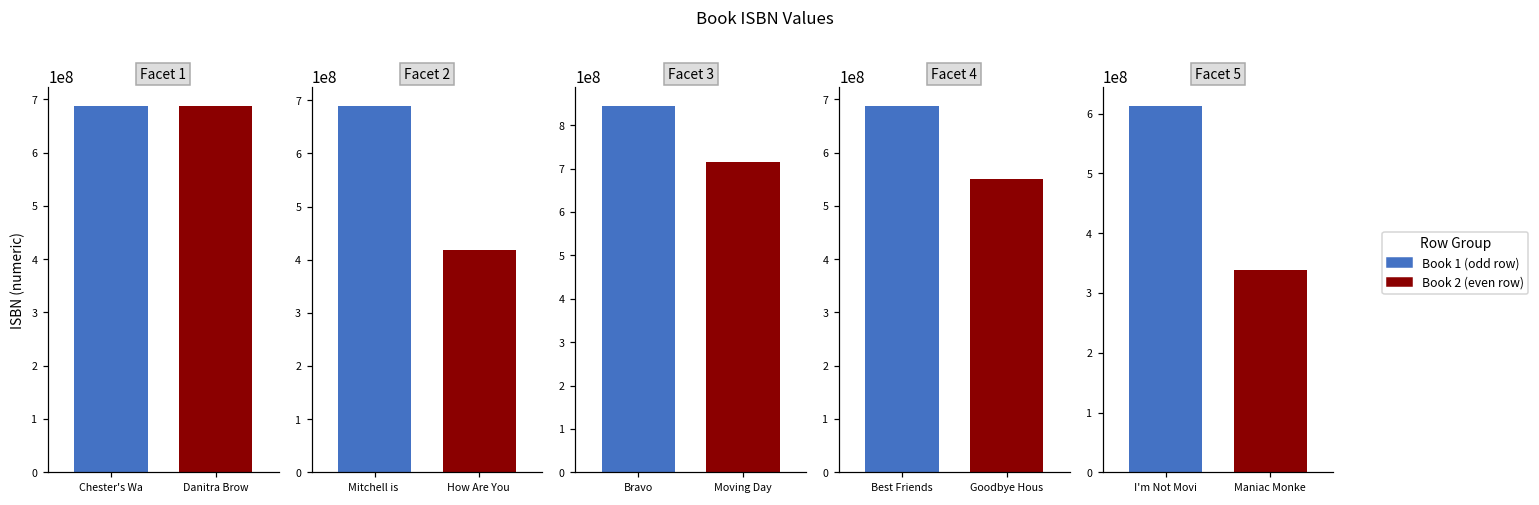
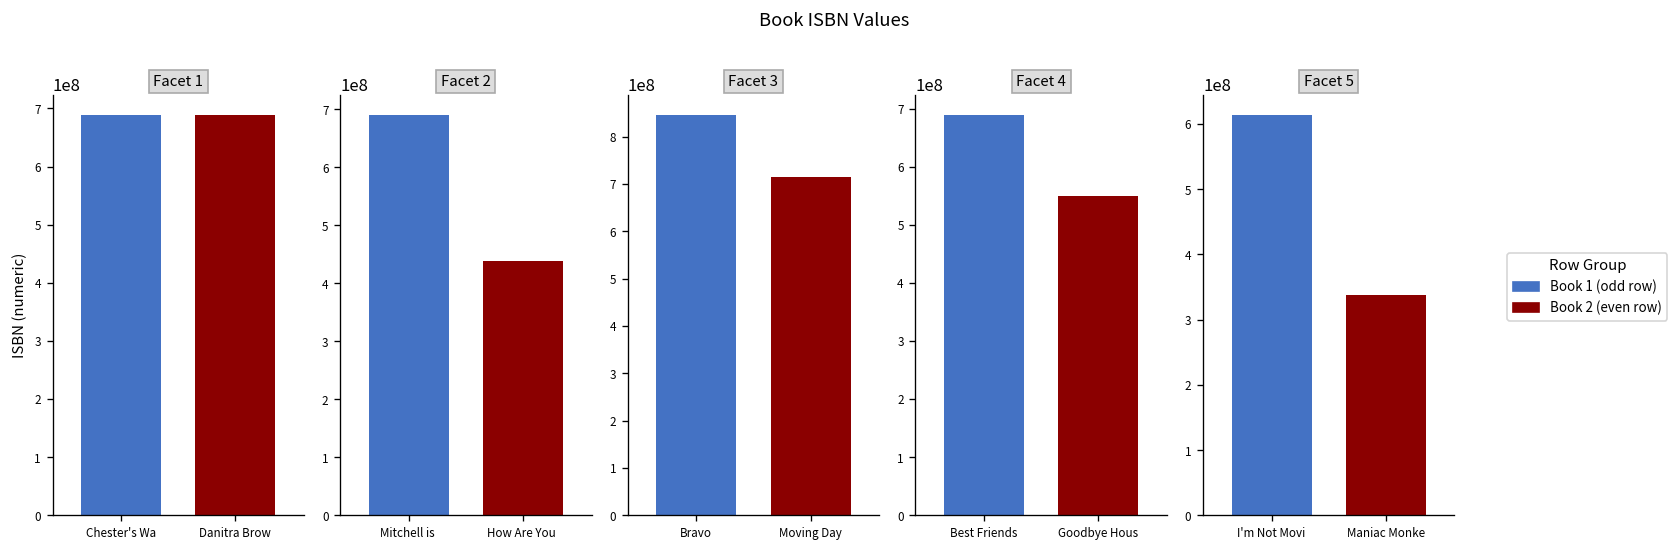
Facet 2, How Are You: 420000000 -> 440000000
